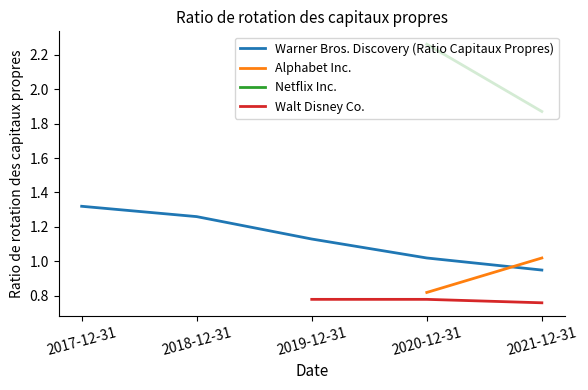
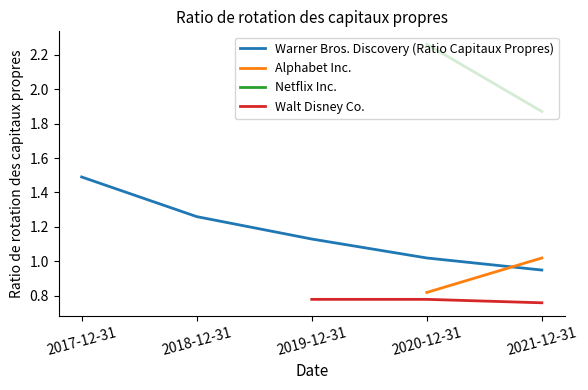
Warner Bros. Discovery (Ratio Capitaux Propres), 2017-12-31: 1.32 -> 1.49
